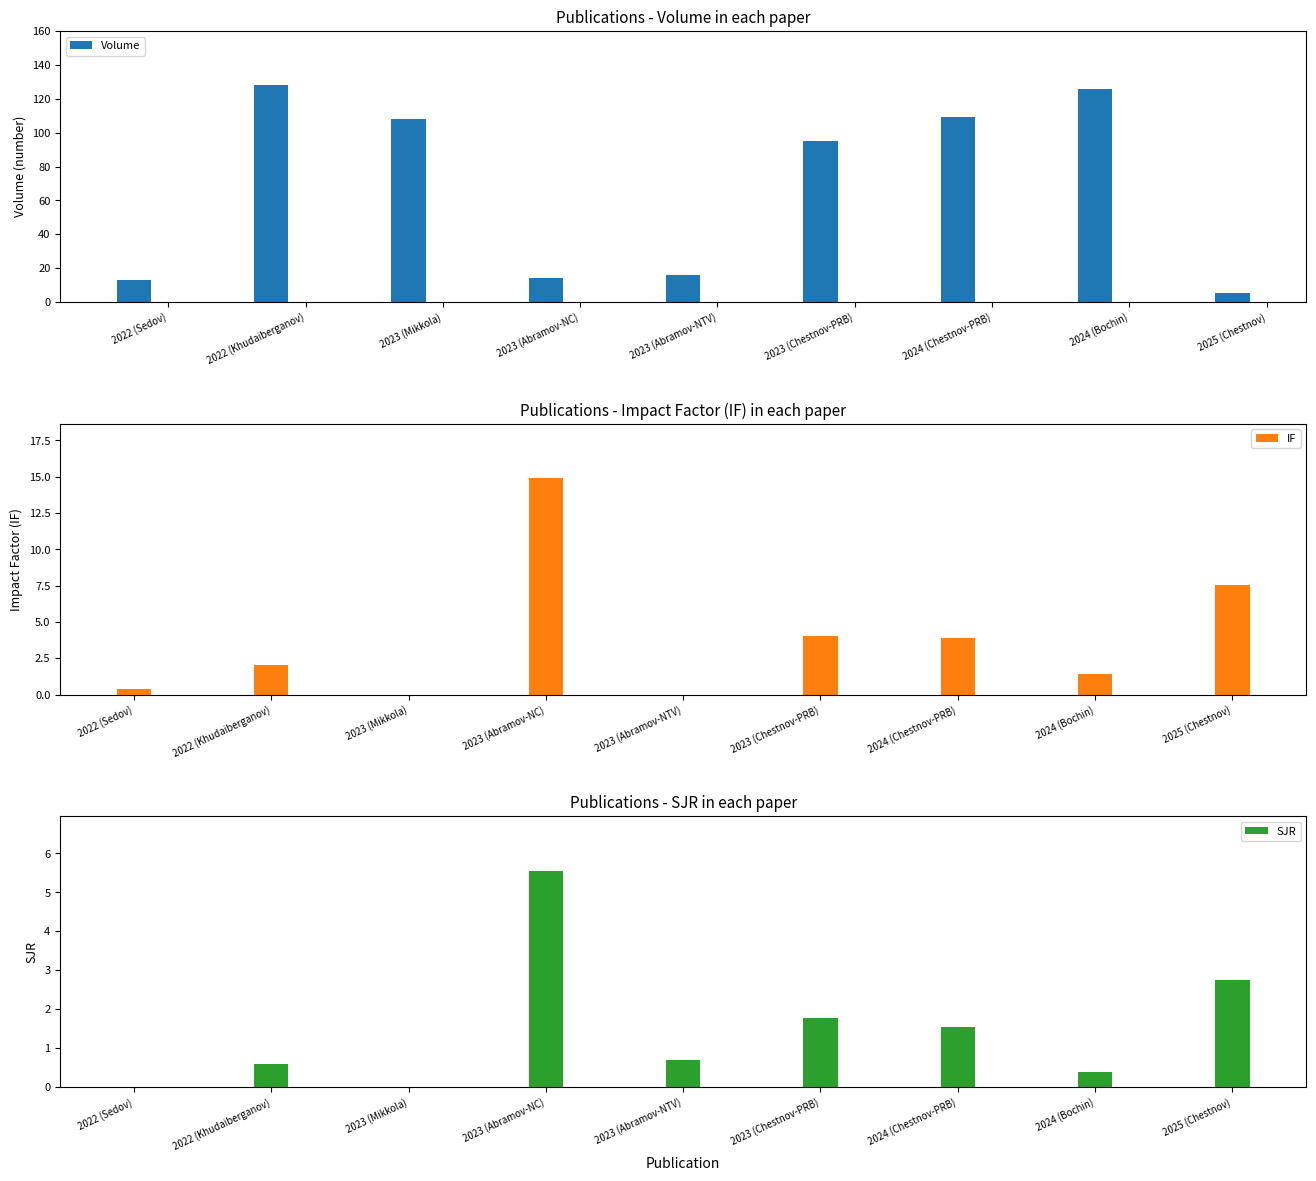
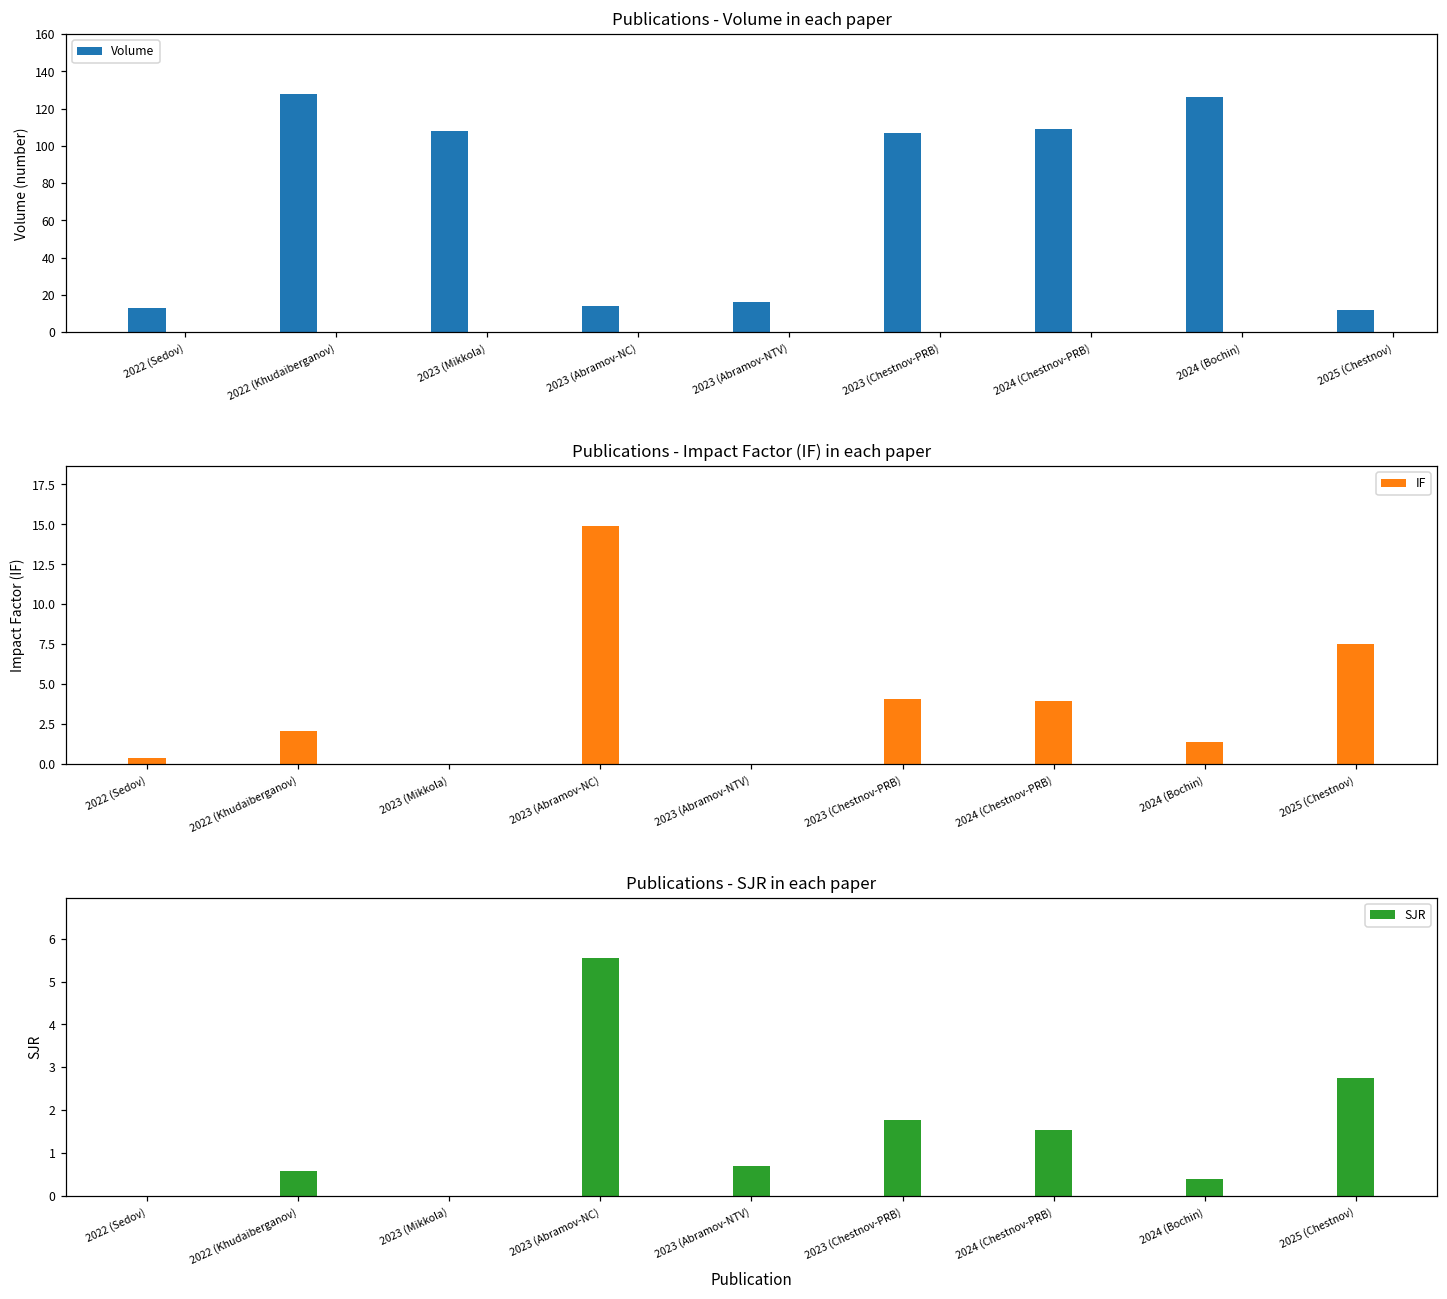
Publications - Volume in each paper, 2023 (Chestnov-PRB): 95 -> 107
Publications - Volume in each paper, 2025 (Chestnov): 5 -> 12
